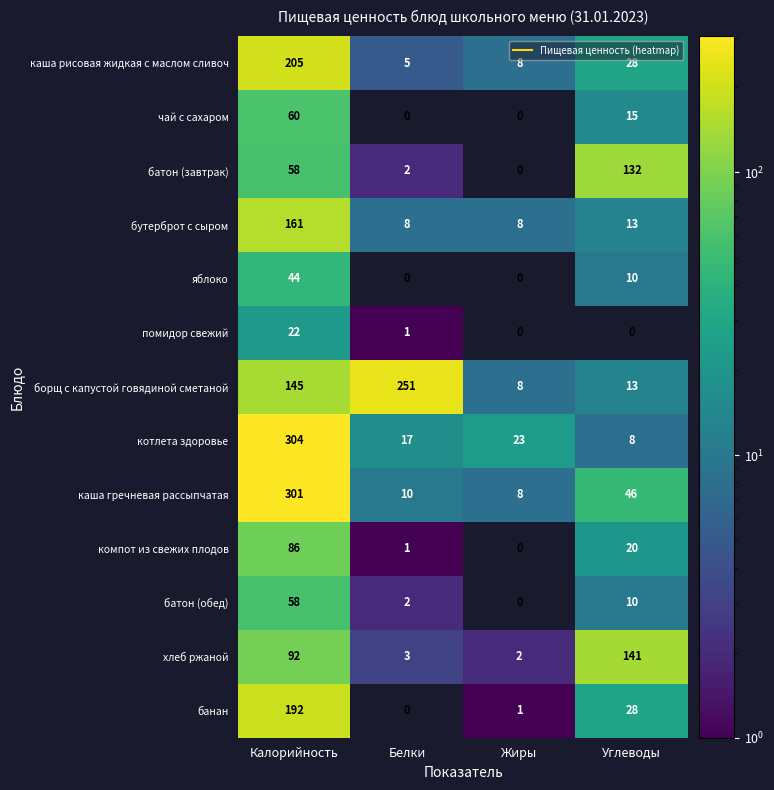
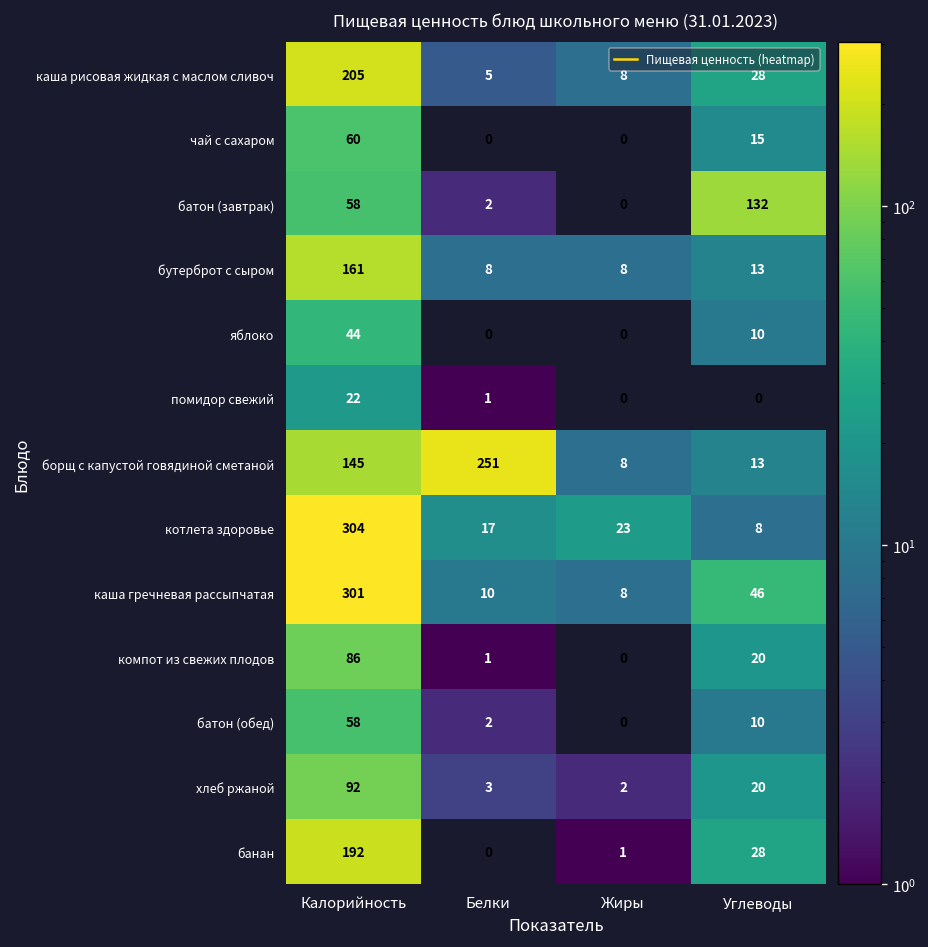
хлеб ржаной, Углеводы: 141 -> 20
